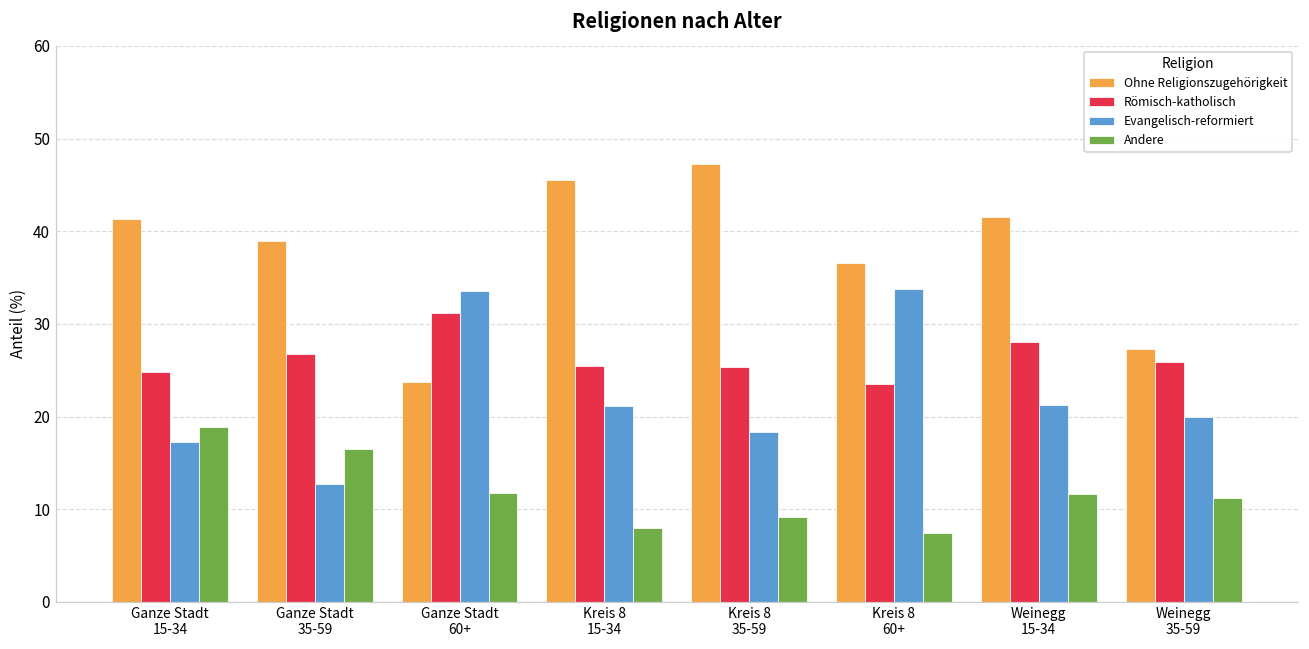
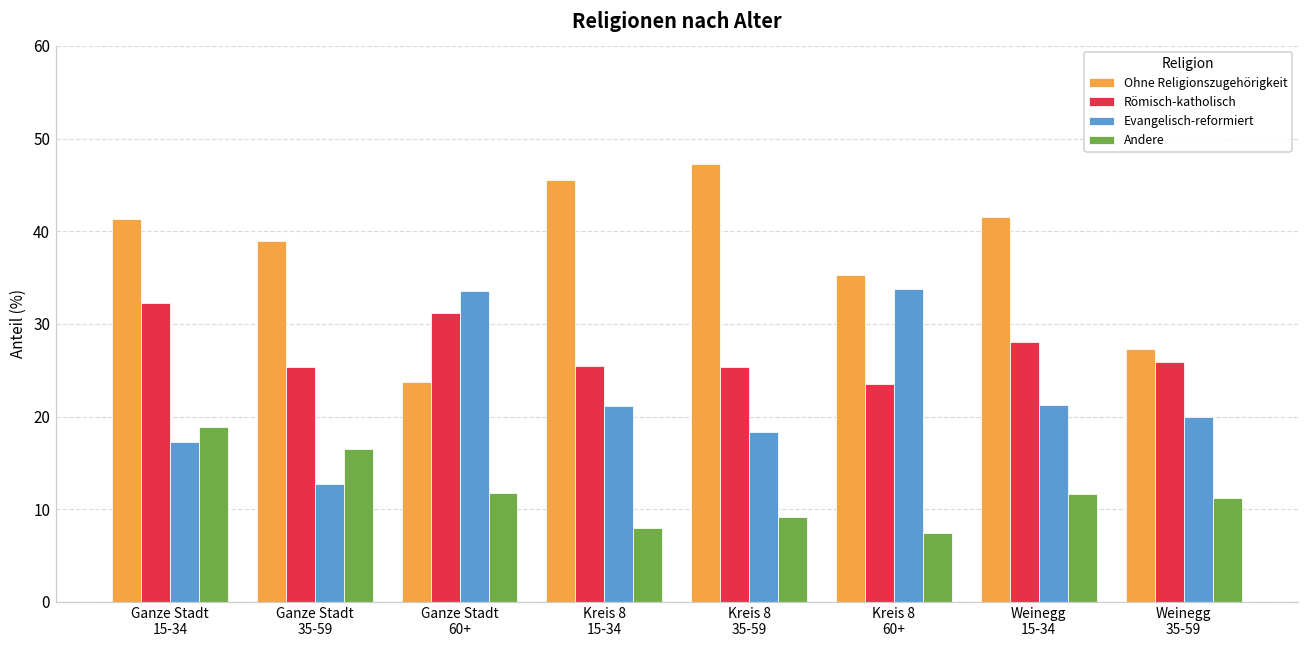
Römisch-katholisch, Ganze Stadt 15-34: 25 -> 32
Römisch-katholisch, Ganze Stadt 35-59: 27 -> 25
Ohne Religionszugehörigkeit, Kreis 8 60+: 37 -> 35
